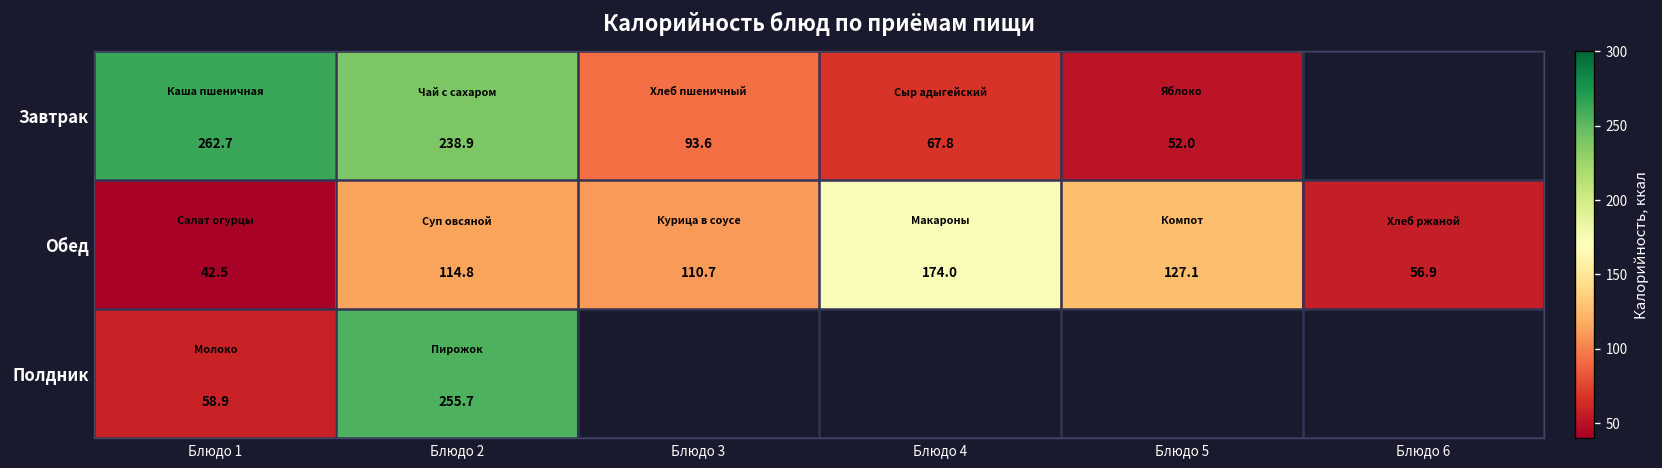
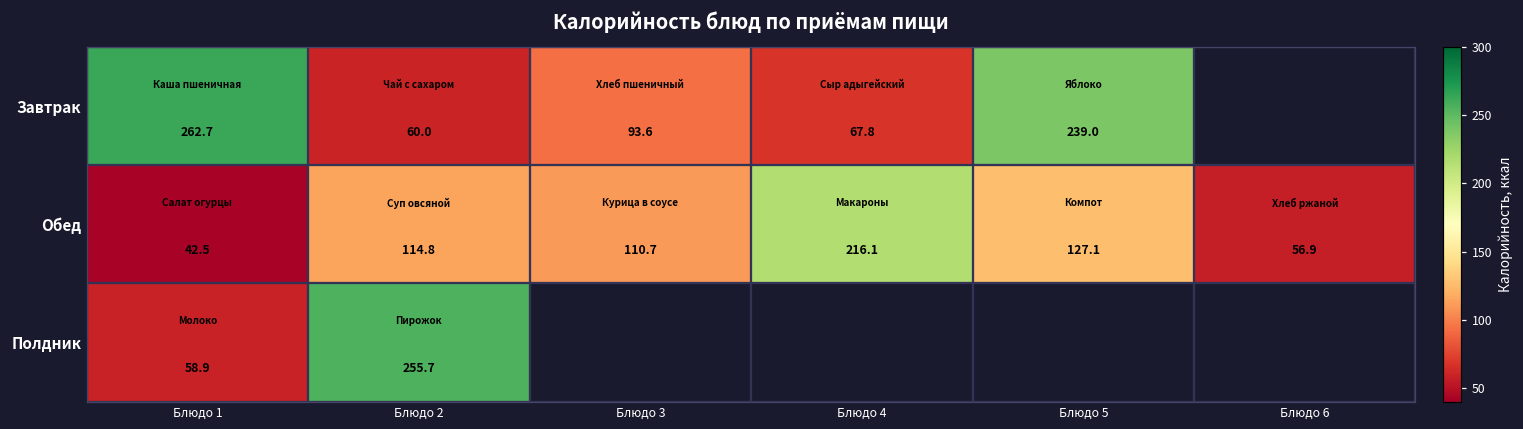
Завтрак, Блюдо 2: 238.9 -> 60.0
Завтрак, Блюдо 5: 52.0 -> 239.0
Обед, Блюдо 4: 174.0 -> 216.1
